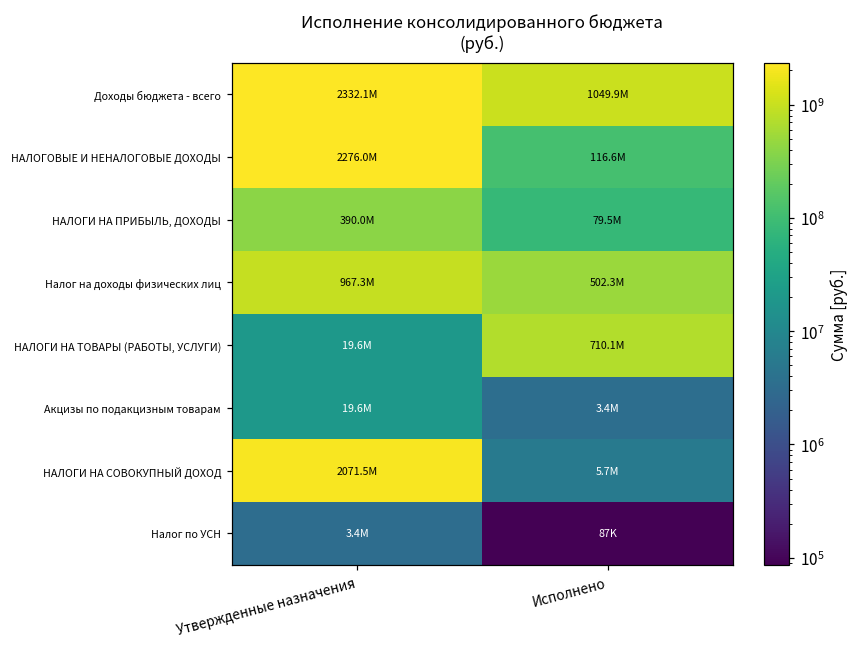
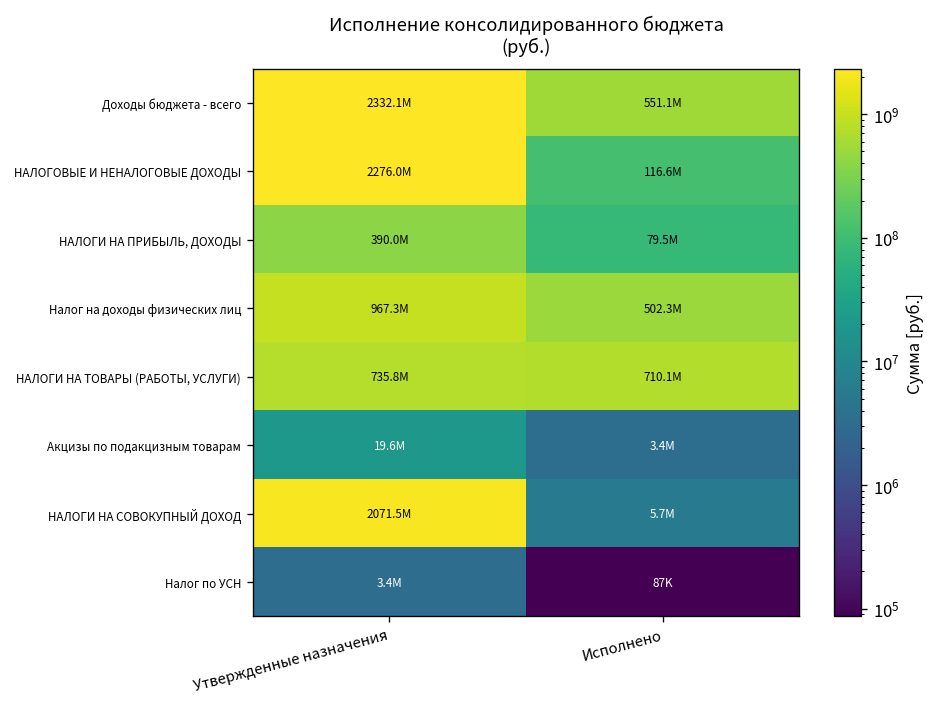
Доходы бюджета - всего, Исполнено: 1049.9M -> 551.1M
НАЛОГИ НА ТОВАРЫ (РАБОТЫ, УСЛУГИ), Утвержденные назначения: 19.6M -> 735.8M
